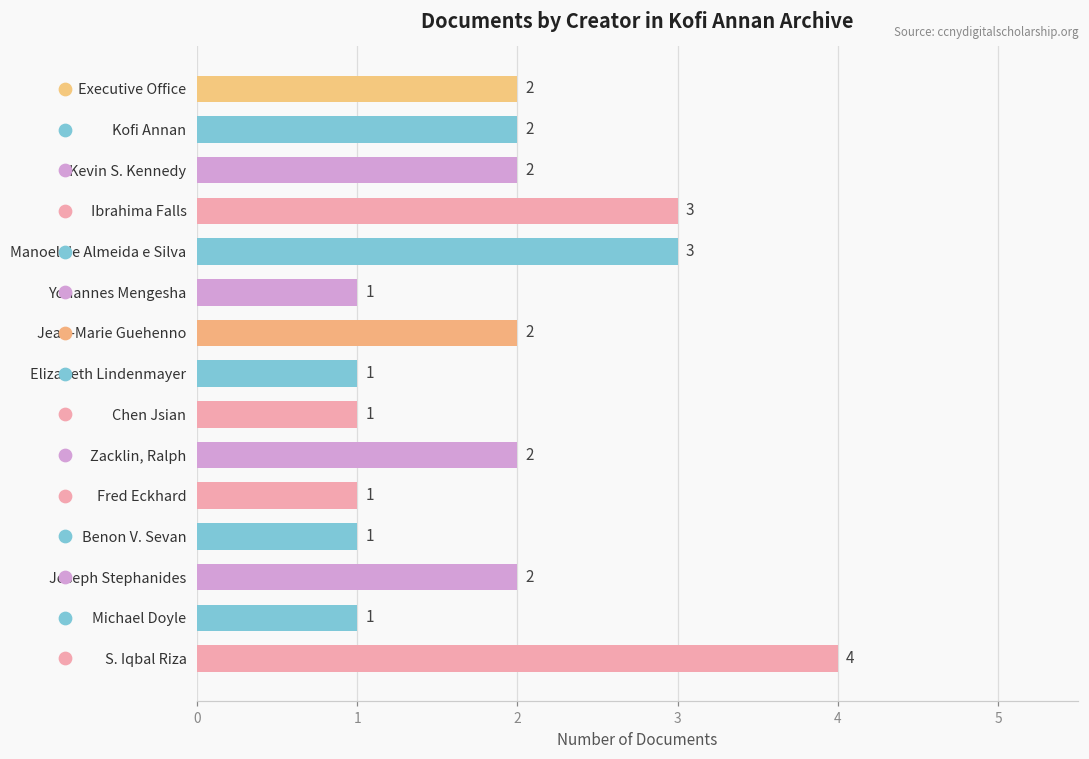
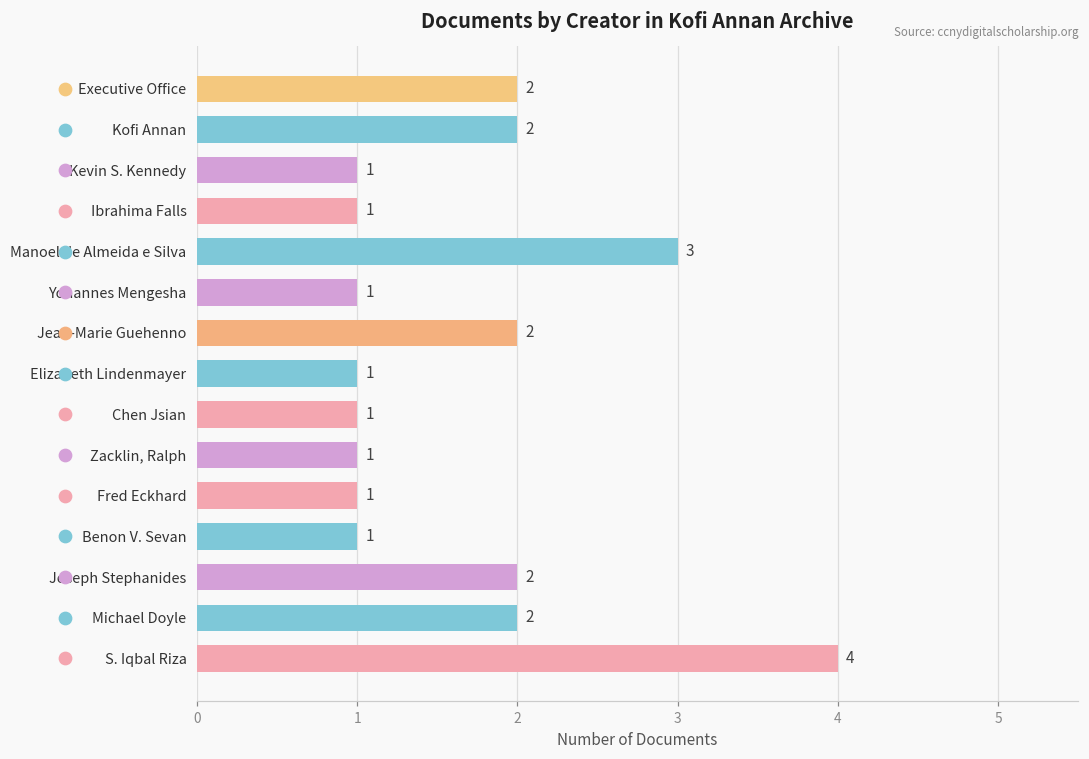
Kevin S. Kennedy: 2 -> 1
Ibrahima Falls: 3 -> 1
Zacklin, Ralph: 2 -> 1
Michael Doyle: 1 -> 2
